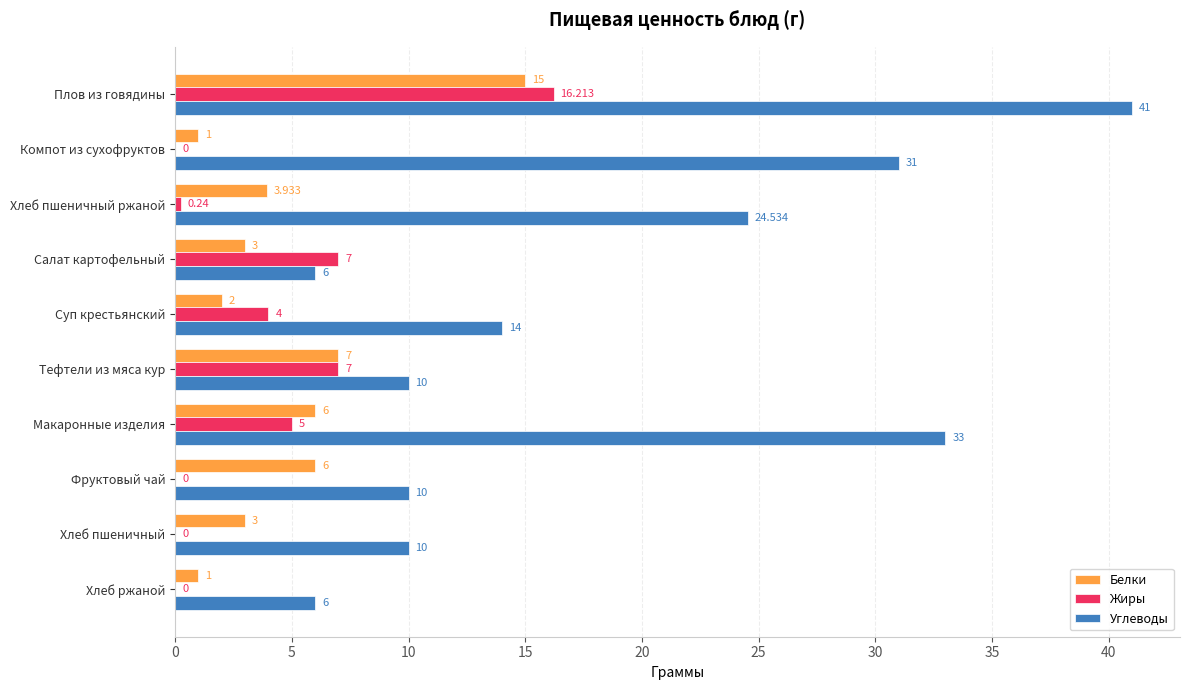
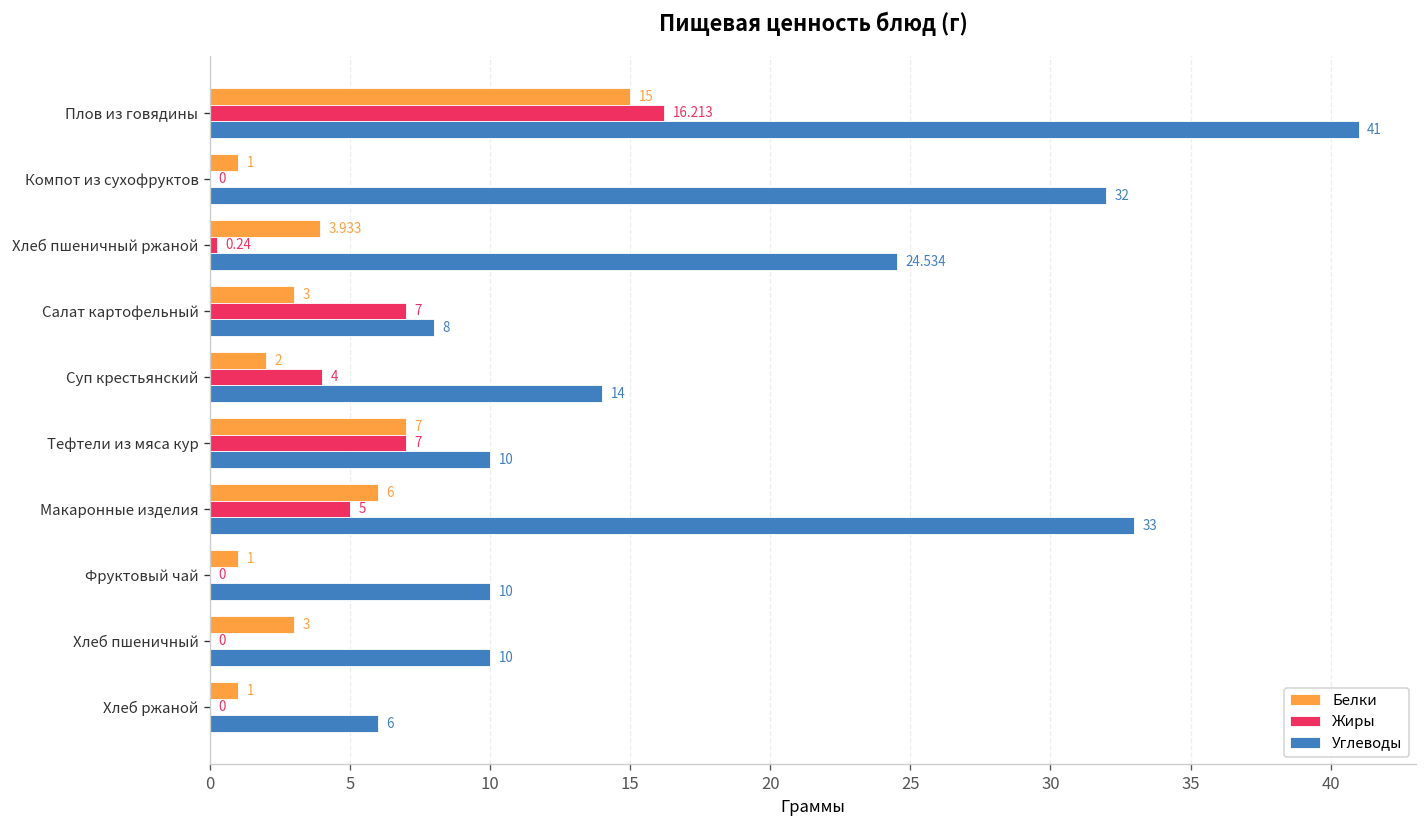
Углеводы, Компот из сухофруктов: 31 -> 32
Углеводы, Салат картофельный: 6 -> 8
Белки, Фруктовый чай: 6 -> 1
